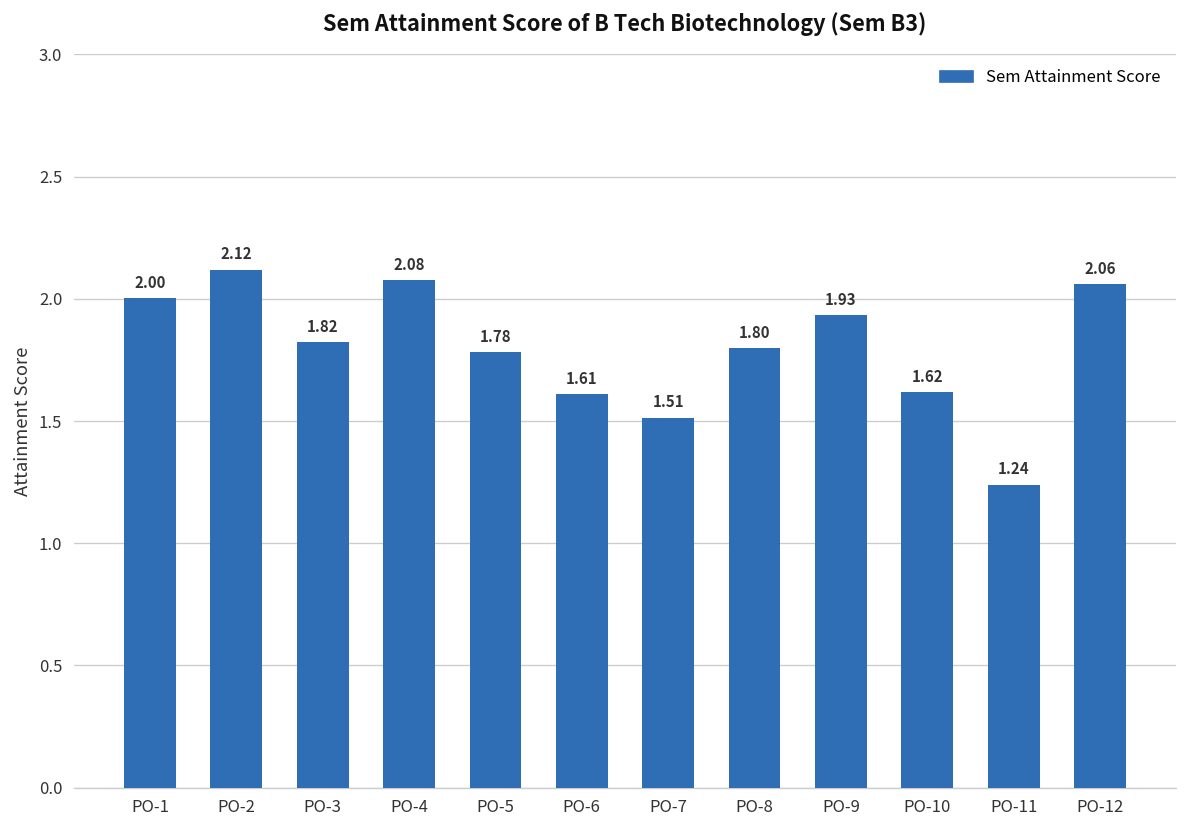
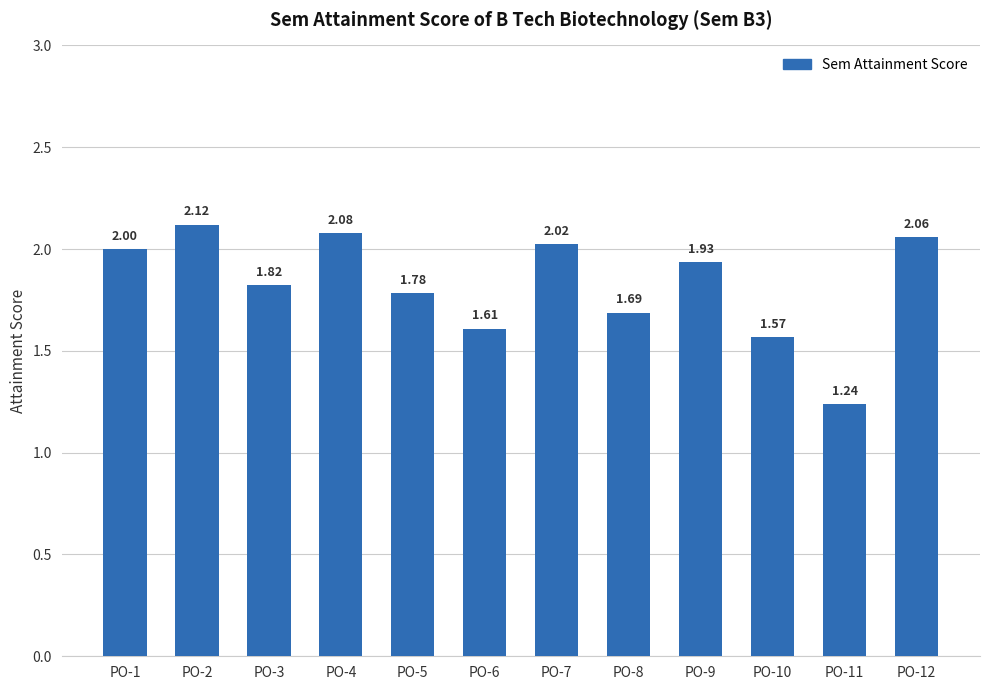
PO-7: 1.51 -> 2.02
PO-8: 1.80 -> 1.69
PO-10: 1.62 -> 1.57
